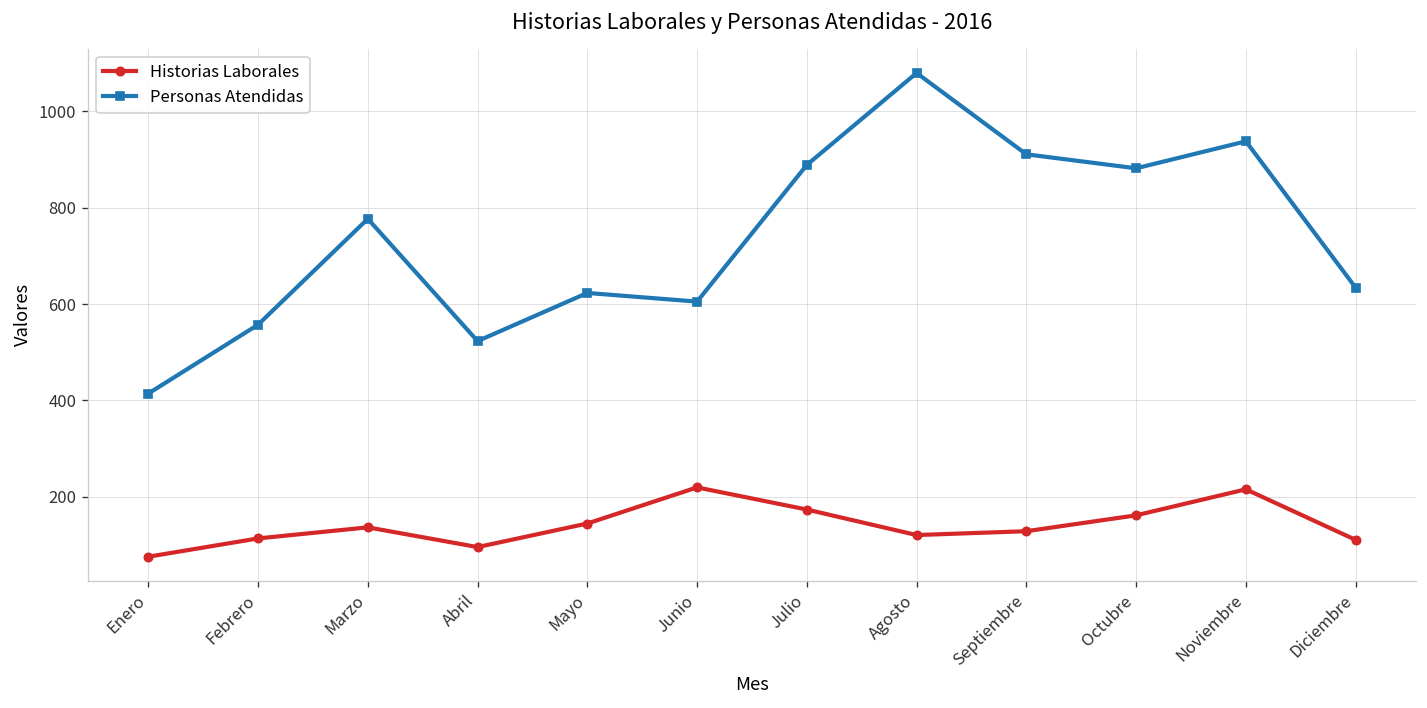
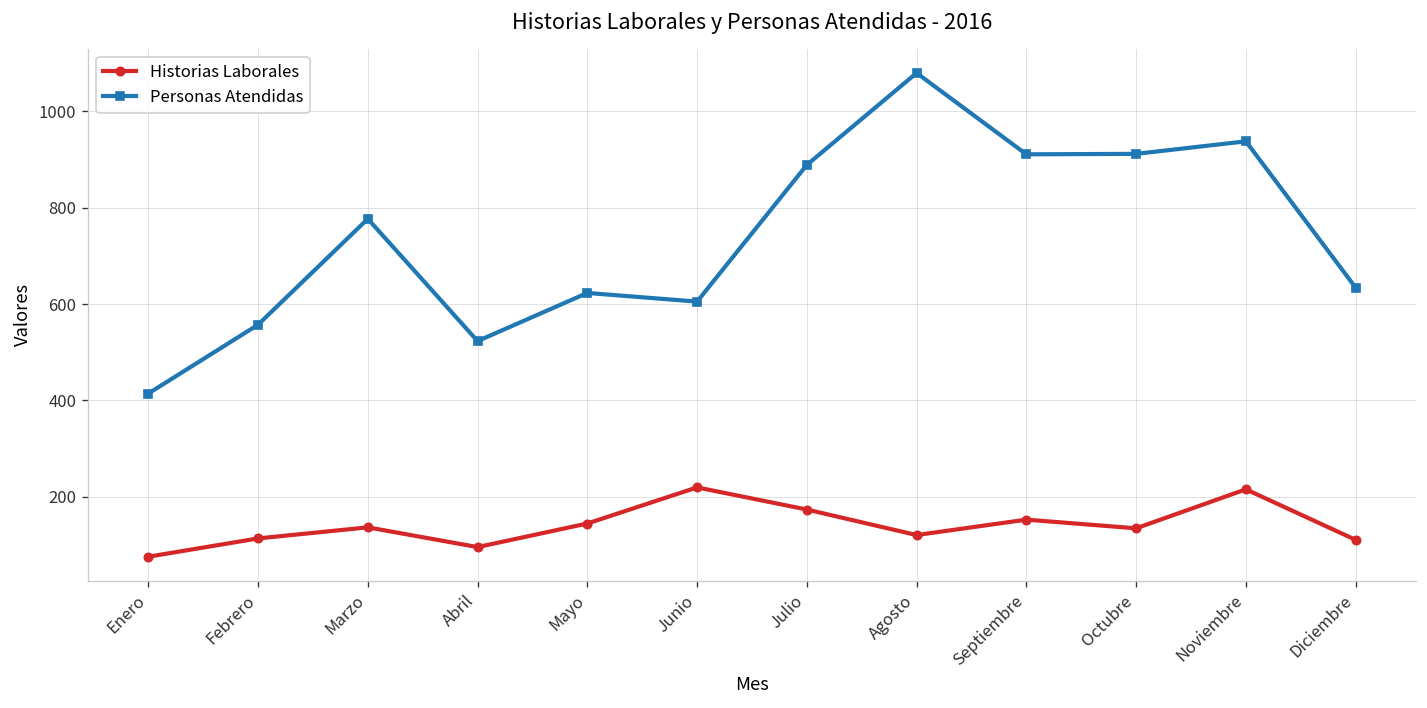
Historias Laborales, Septiembre: 130 -> 150
Historias Laborales, Octubre: 160 -> 130
Personas Atendidas, Octubre: 880 -> 910
